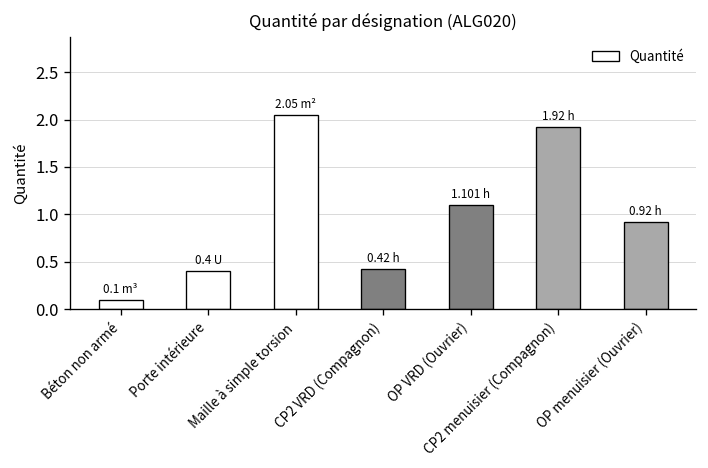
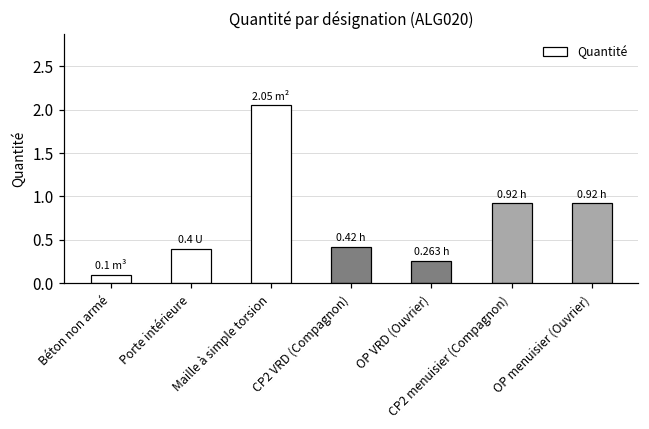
OP VRD (Ouvrier): 1.101 -> 0.263
CP2 menuisier (Compagnon): 1.92 -> 0.92
